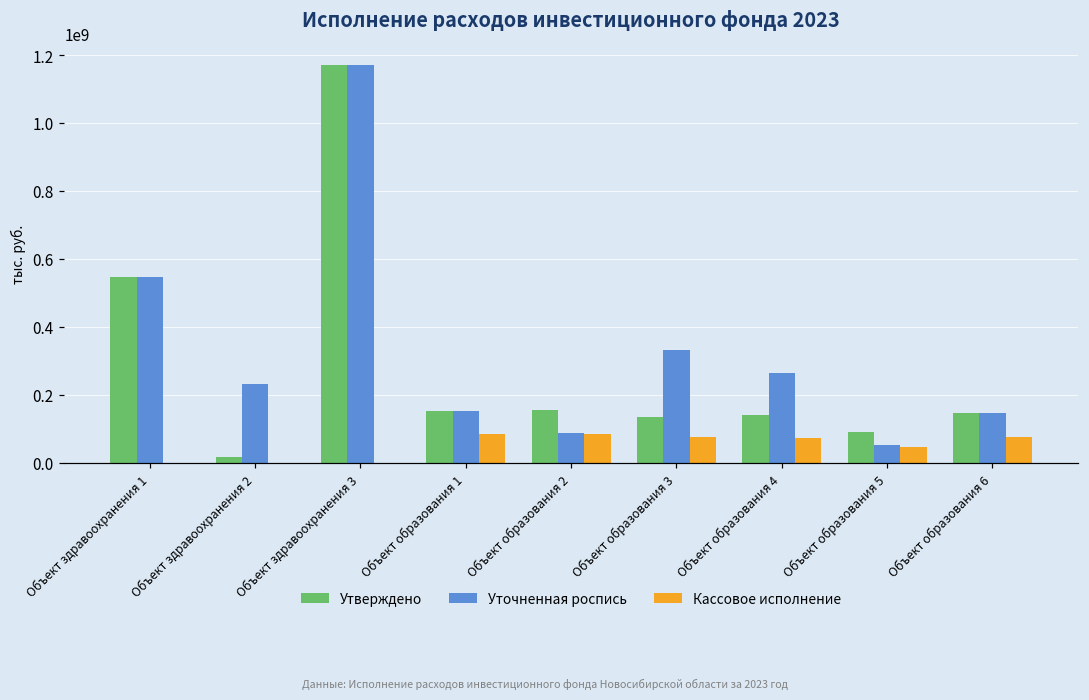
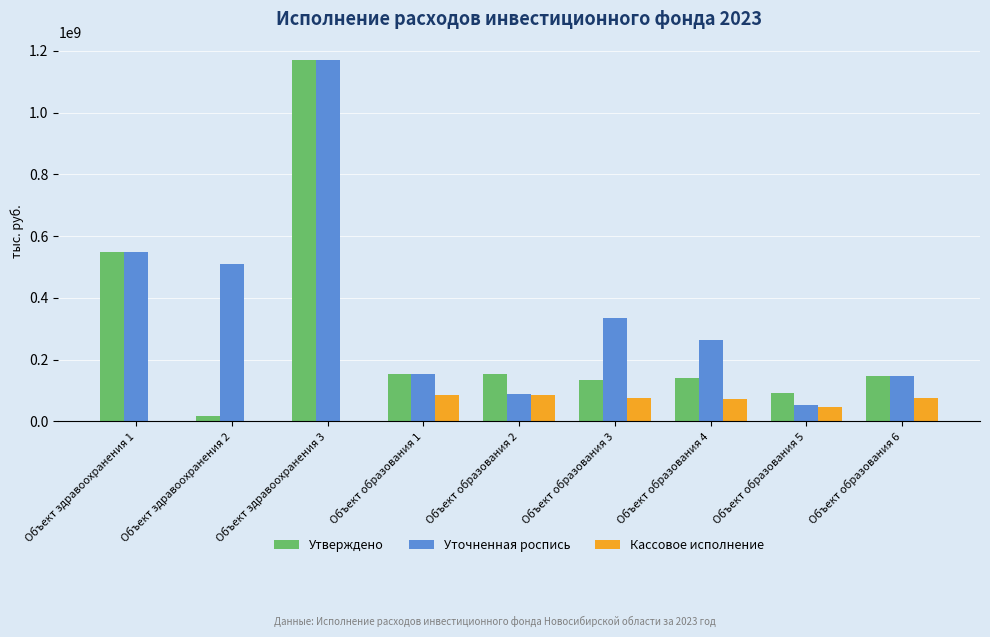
Уточненная роспись, Объект здравоохранения 2: 230000000 -> 510000000
